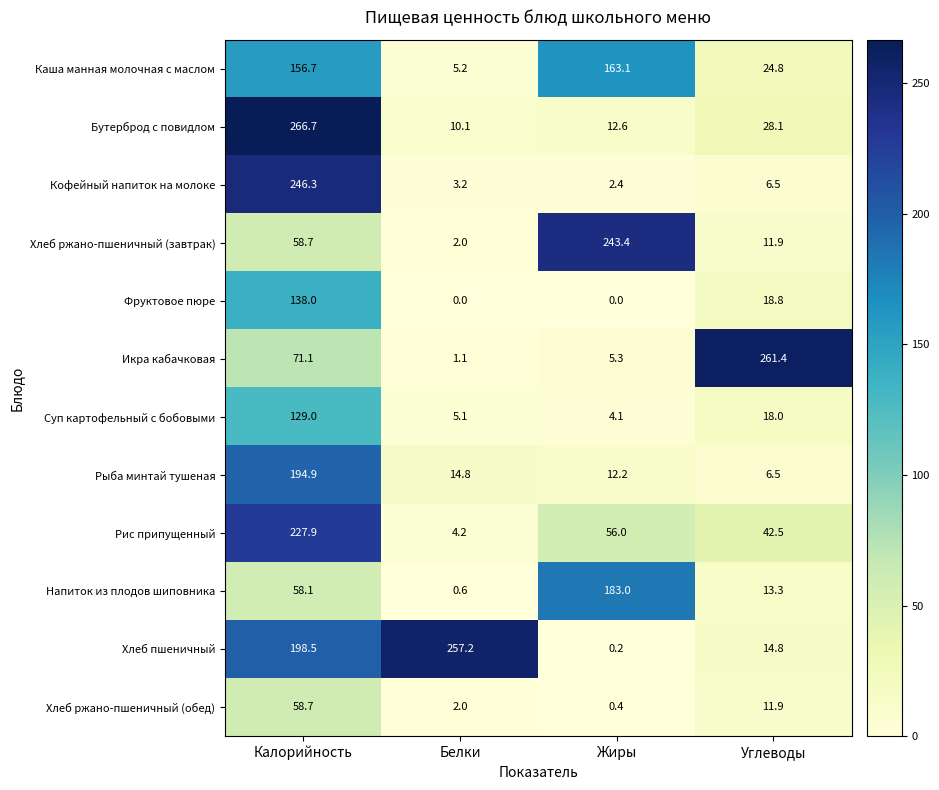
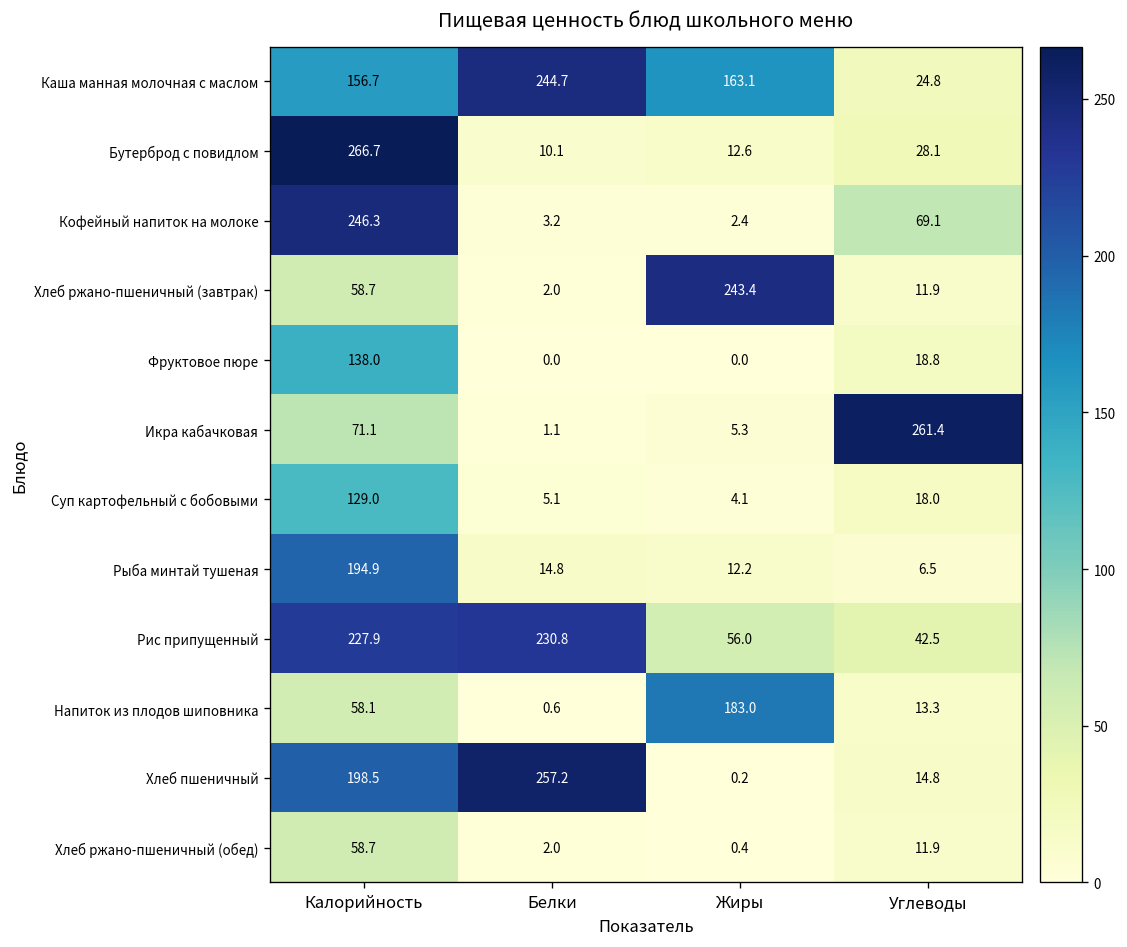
Каша манная молочная с маслом, Белки: 5.2 -> 244.7
Кофейный напиток на молоке, Углеводы: 6.5 -> 69.1
Рис припущенный, Белки: 4.2 -> 230.8
